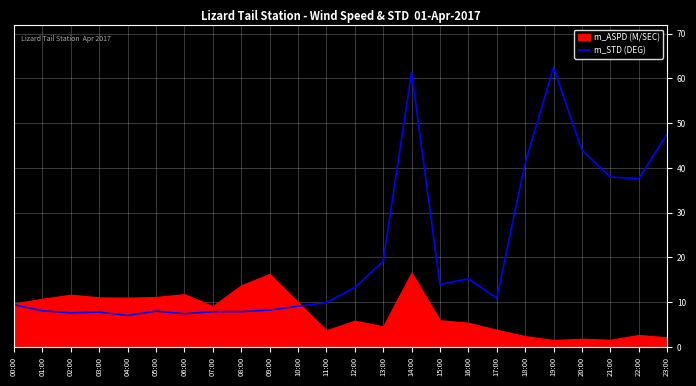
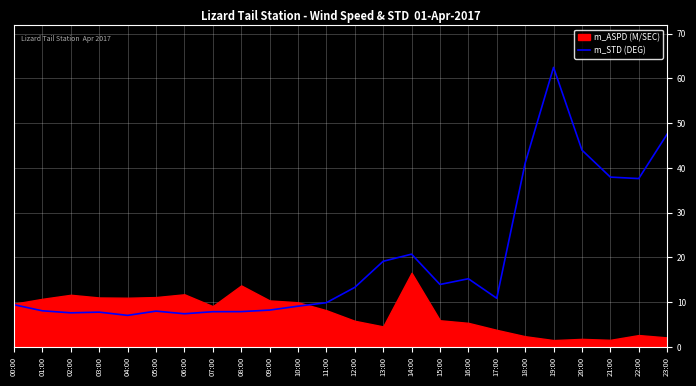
m_ASPD (M/SEC), 09:00: 16 -> 10
m_ASPD (M/SEC), 11:00: 4 -> 8
m_STD (DEG), 14:00: 61 -> 21
